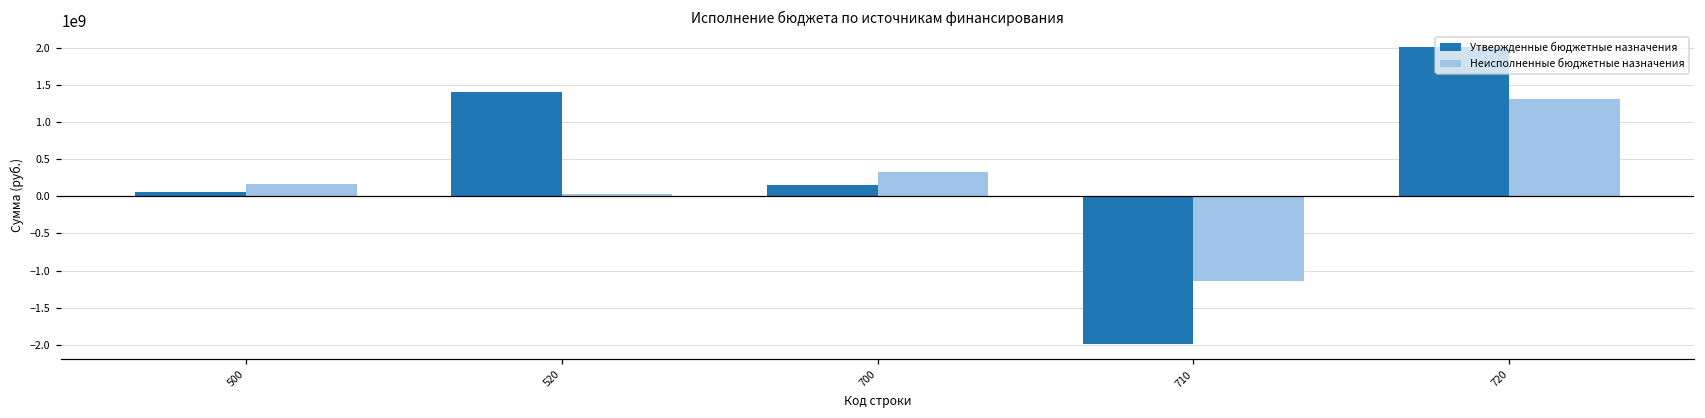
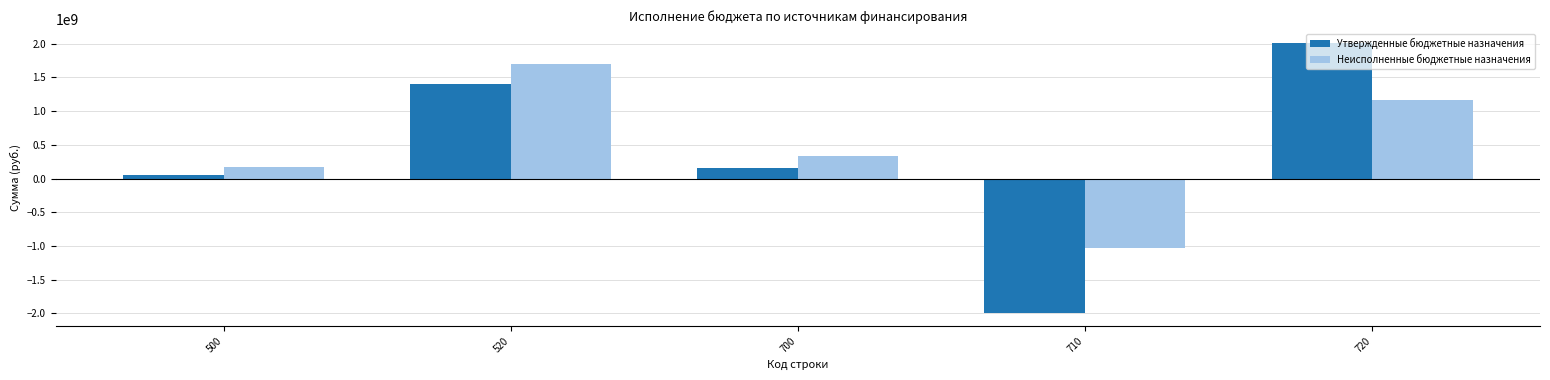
Неисполненные бюджетные назначения, 520: 0 -> 1700000000
Неисполненные бюджетные назначения, 710: -1100000000 -> -1000000000
Неисполненные бюджетные назначения, 720: 1300000000 -> 1200000000
